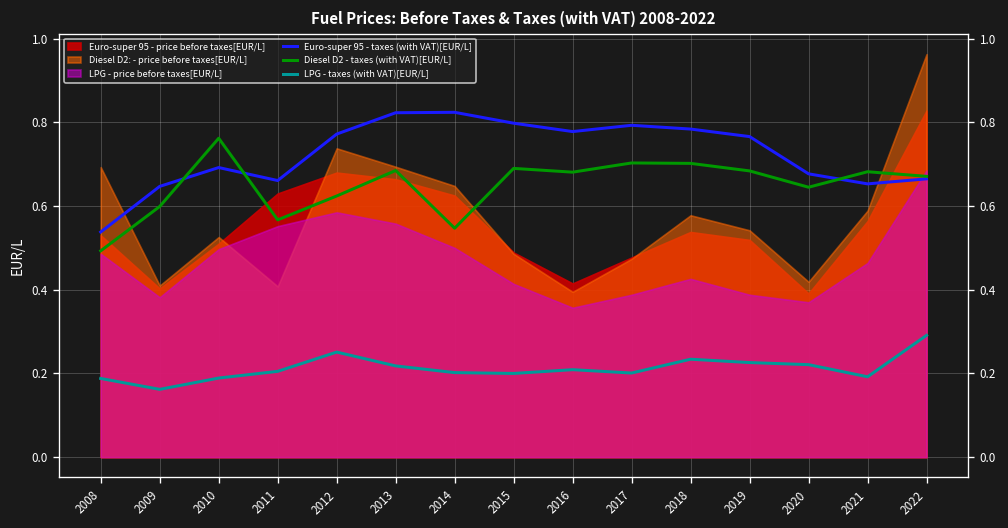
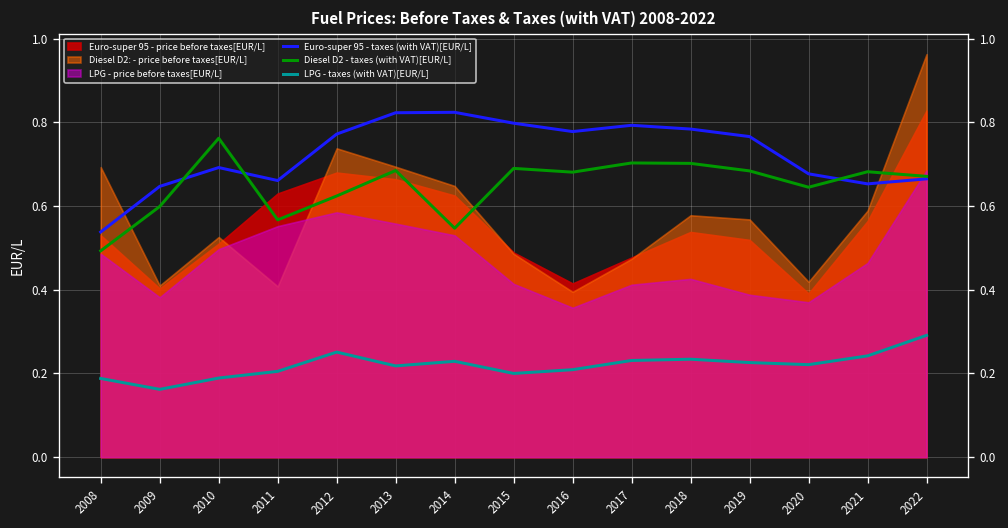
LPG - taxes (with VAT)[EUR/L], 2014: 0.20 -> 0.23
LPG - price before taxes[EUR/L], 2014: 0.50 -> 0.53
LPG - taxes (with VAT)[EUR/L], 2017: 0.20 -> 0.23
LPG - price before taxes[EUR/L], 2017: 0.39 -> 0.41
Diesel D2: - price before taxes[EUR/L], 2019: 0.54 -> 0.57
LPG - taxes (with VAT)[EUR/L], 2021: 0.19 -> 0.24
